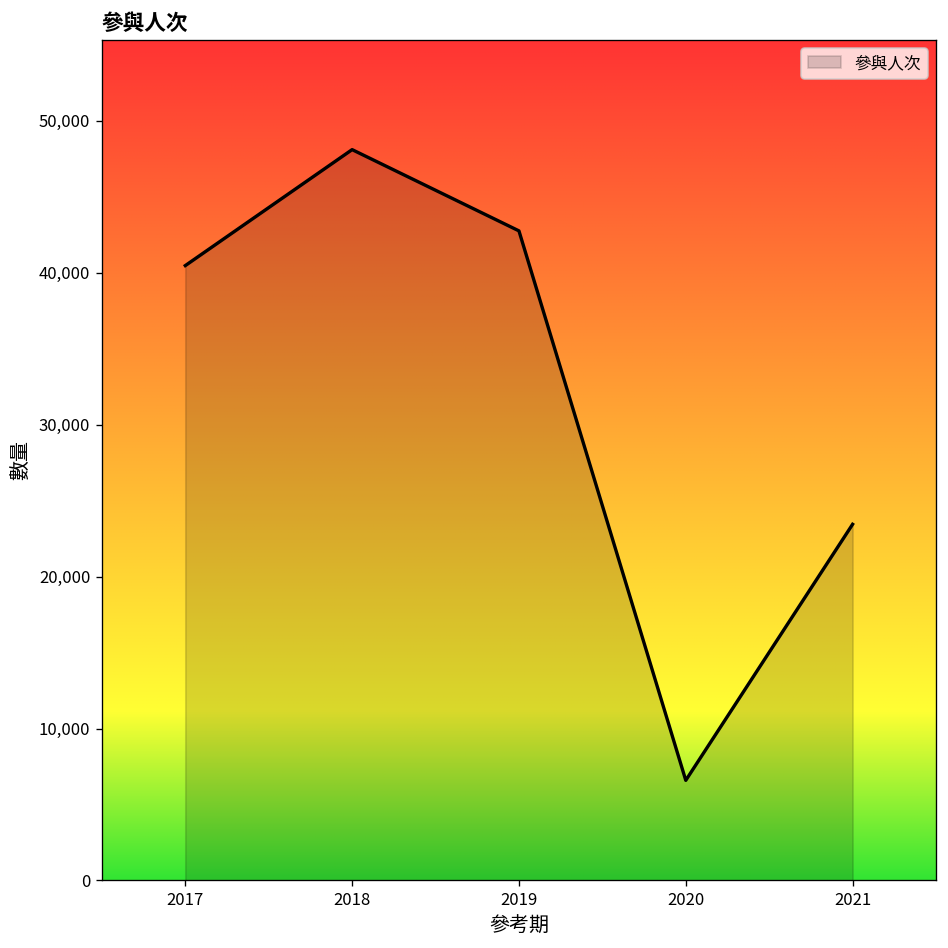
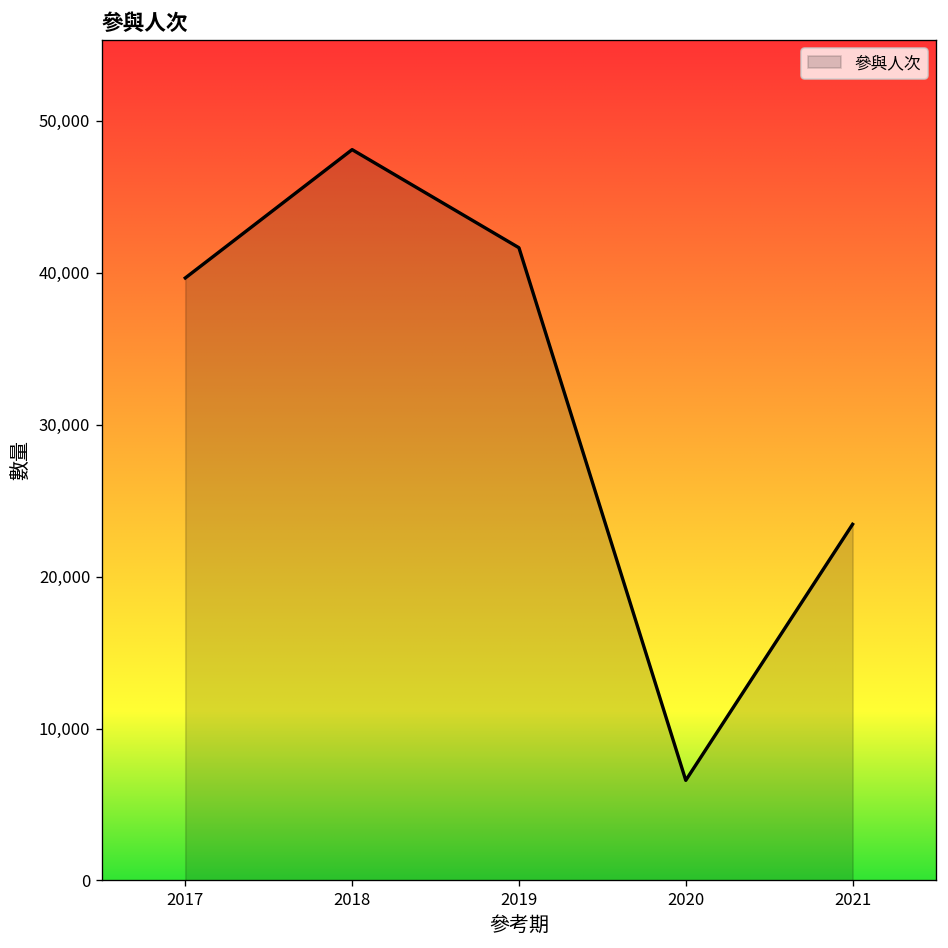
2017: 40,500 -> 39,600
2019: 42,700 -> 41,600
